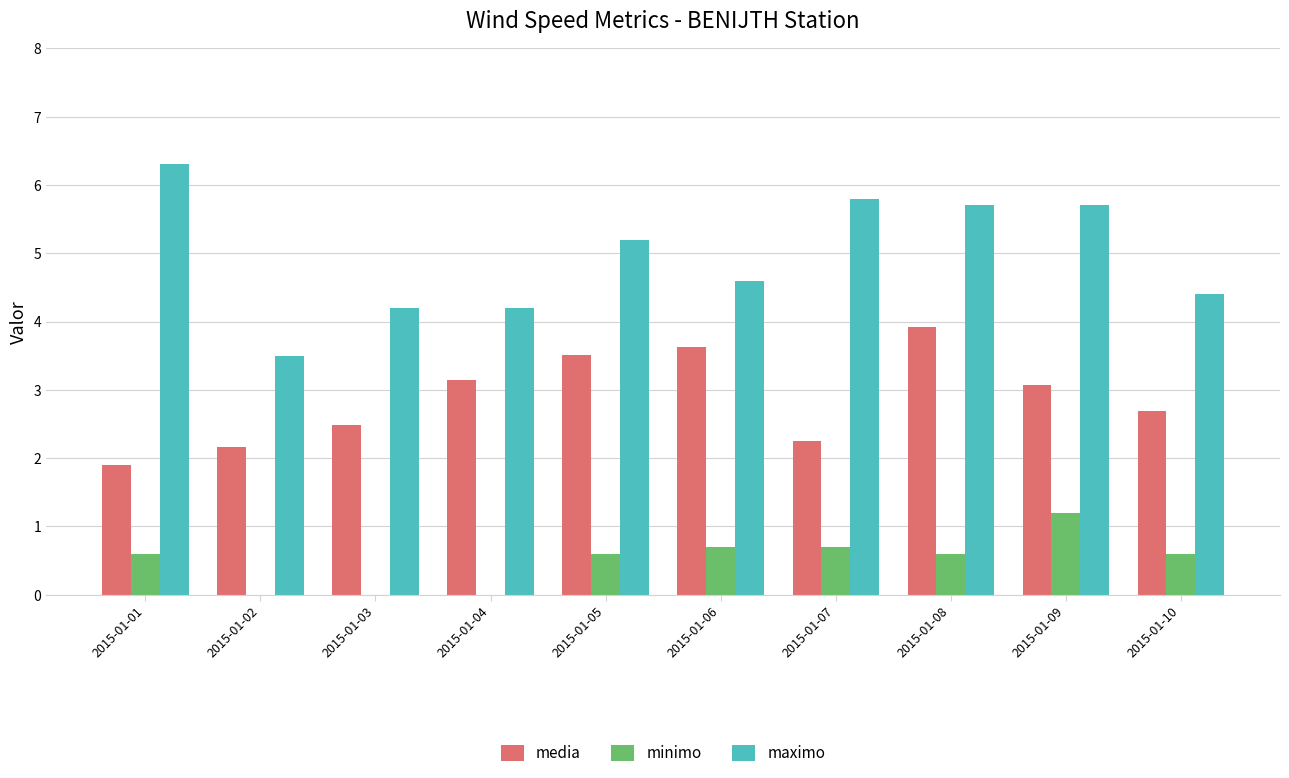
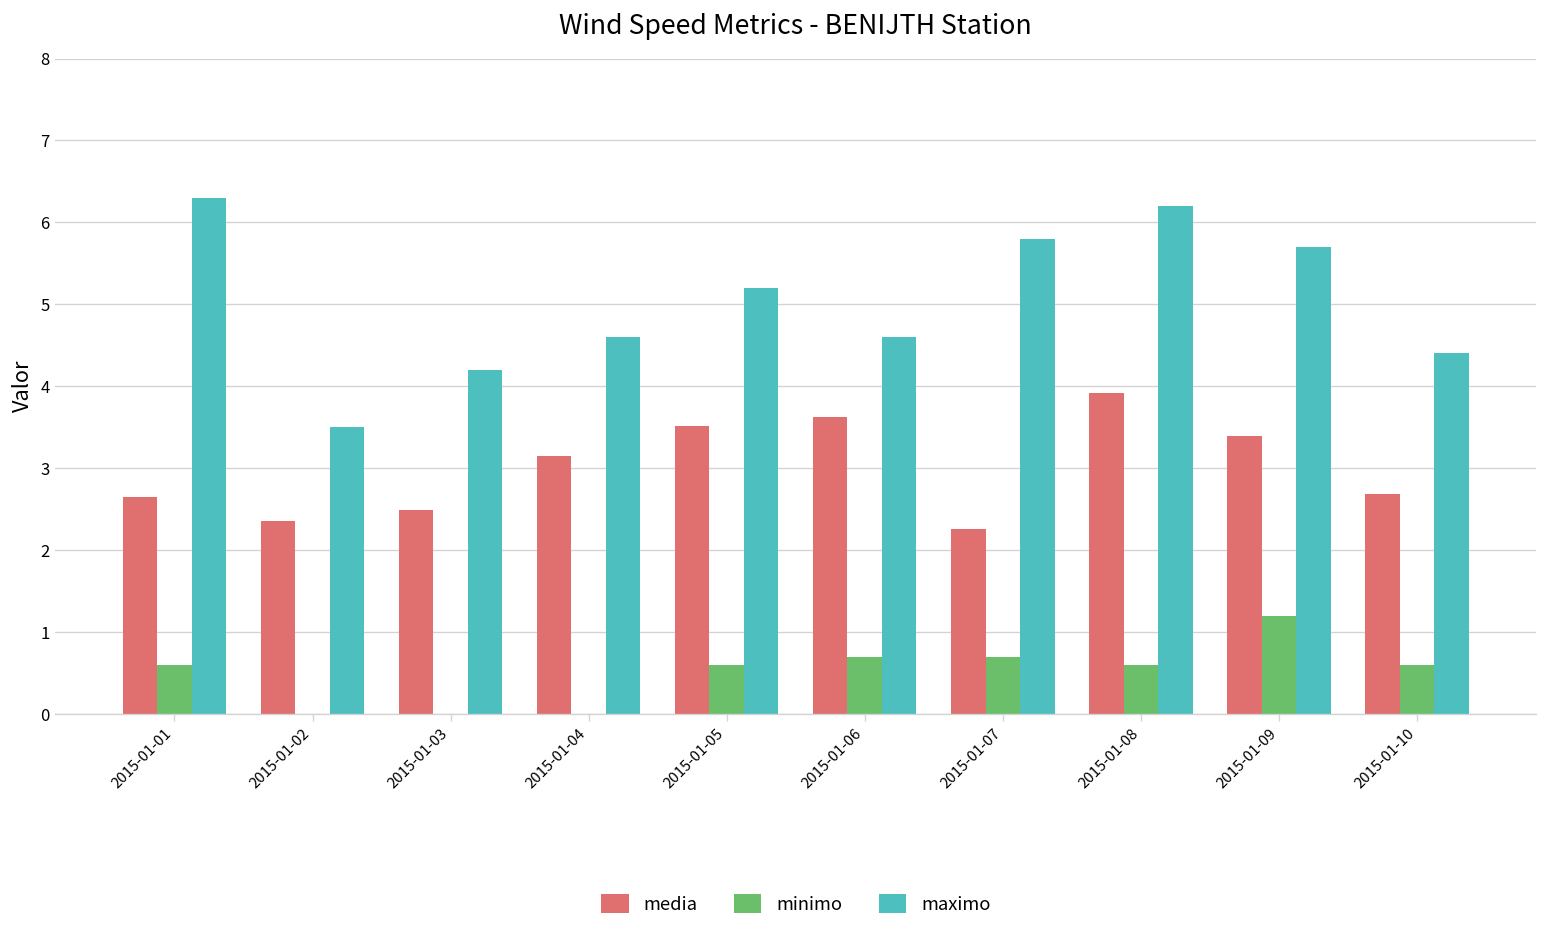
media, 2015-01-01: 1.9 -> 2.6
media, 2015-01-02: 2.2 -> 2.4
maximo, 2015-01-04: 4.2 -> 4.6
maximo, 2015-01-08: 5.7 -> 6.2
media, 2015-01-09: 3.1 -> 3.4
